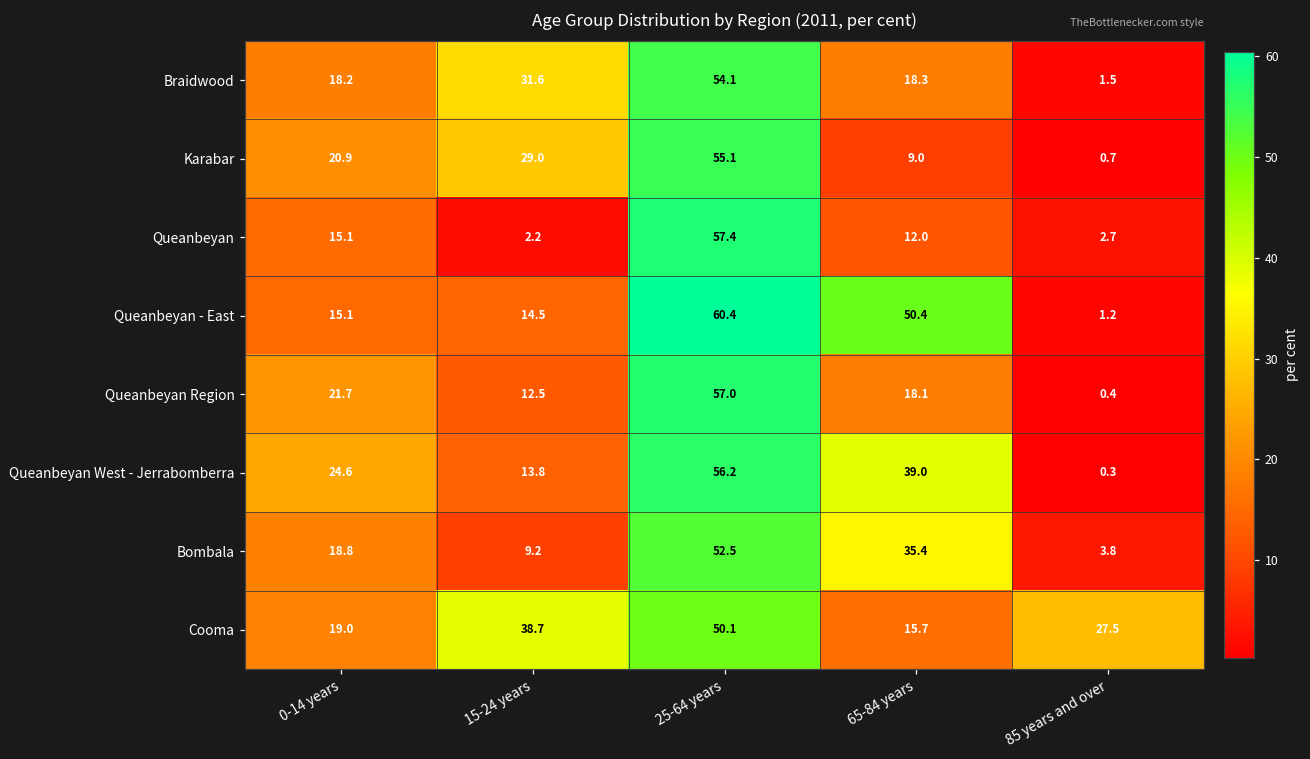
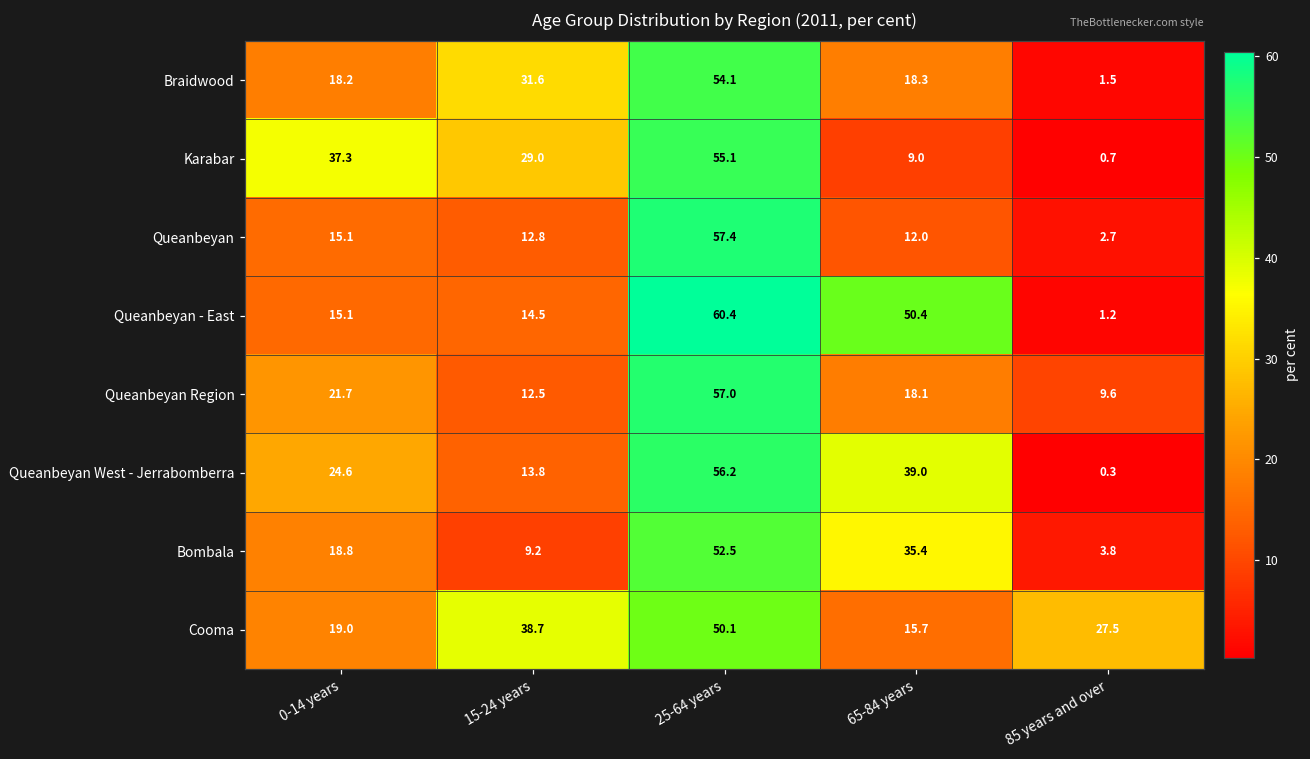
Karabar, 0-14 years: 20.9 -> 37.3
Queanbeyan, 15-24 years: 2.2 -> 12.8
Queanbeyan Region, 85 years and over: 0.4 -> 9.6
